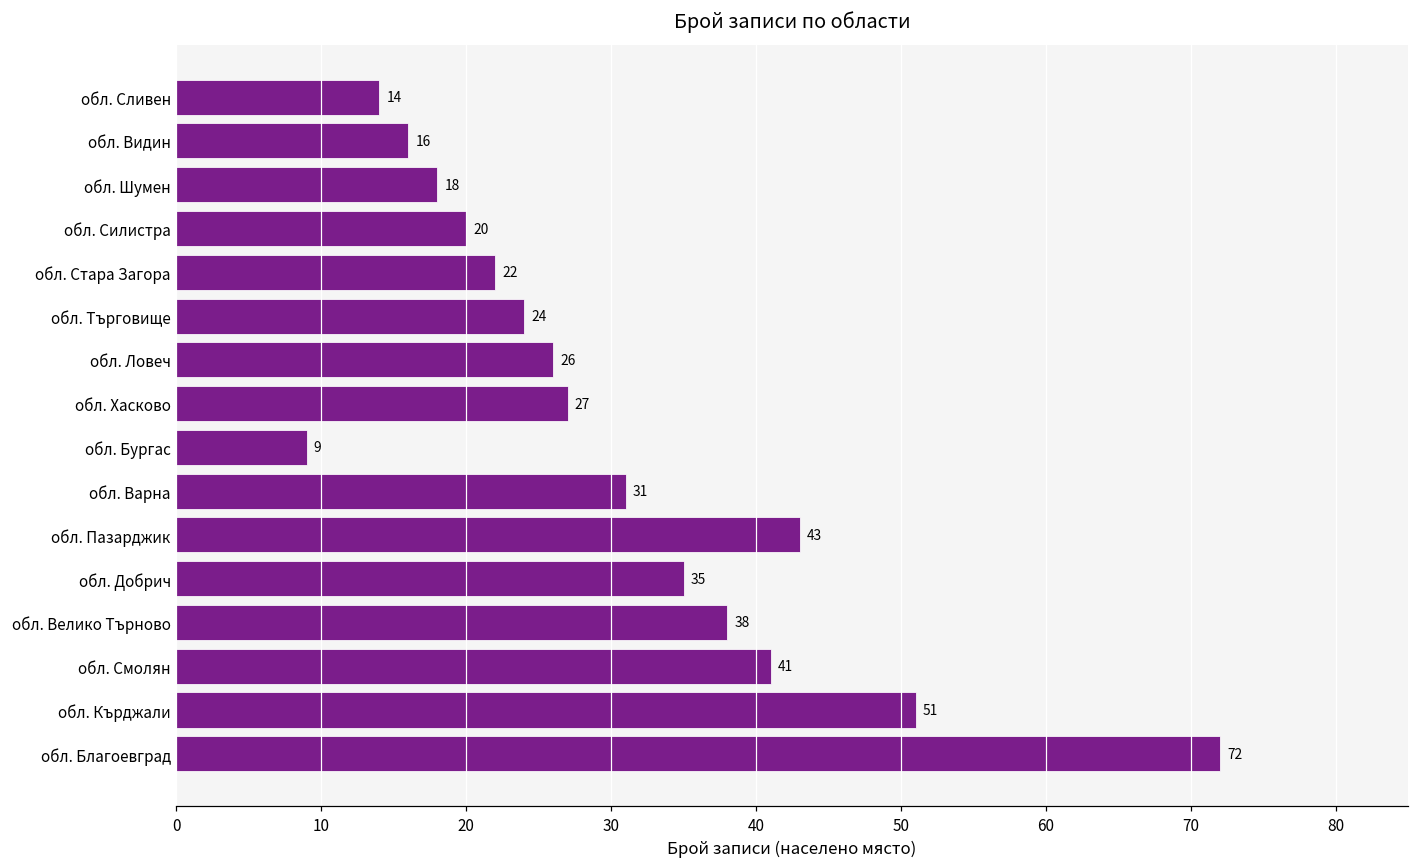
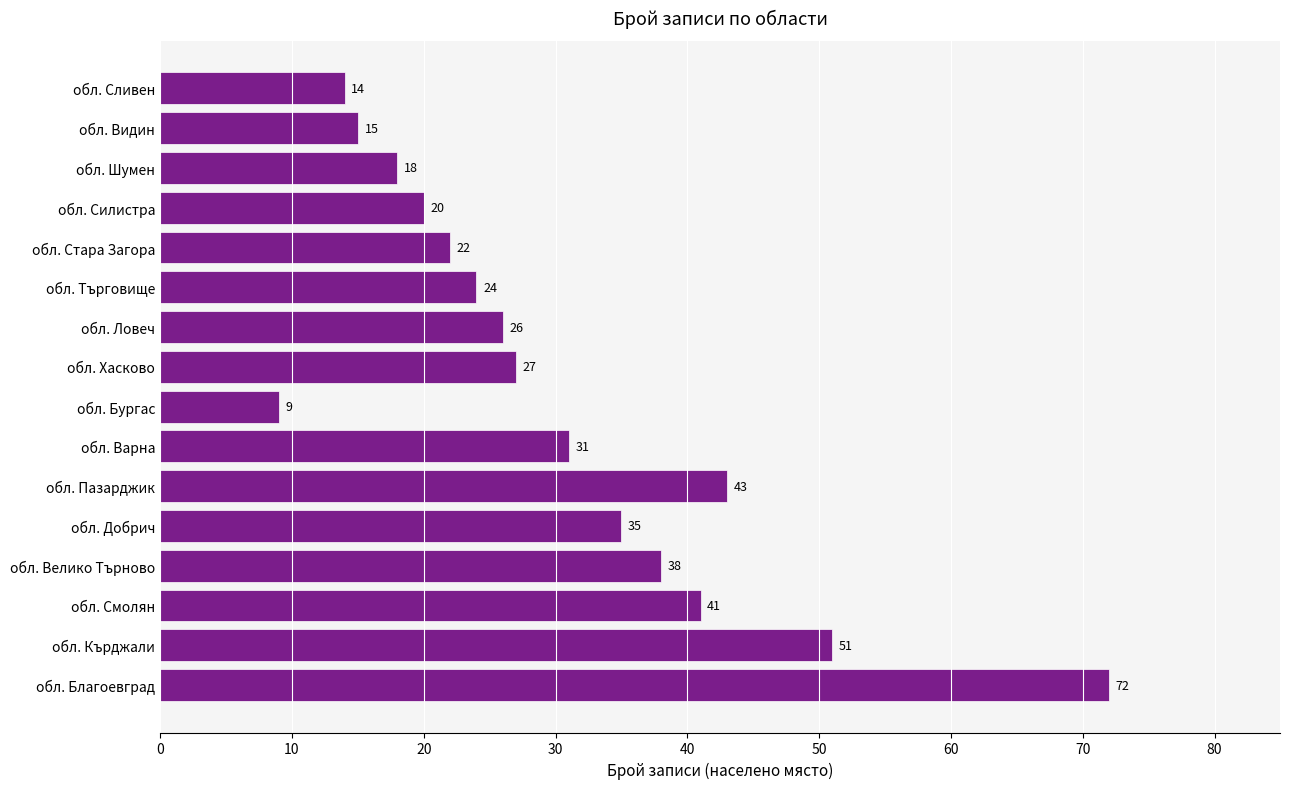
обл. Видин: 16 -> 15
